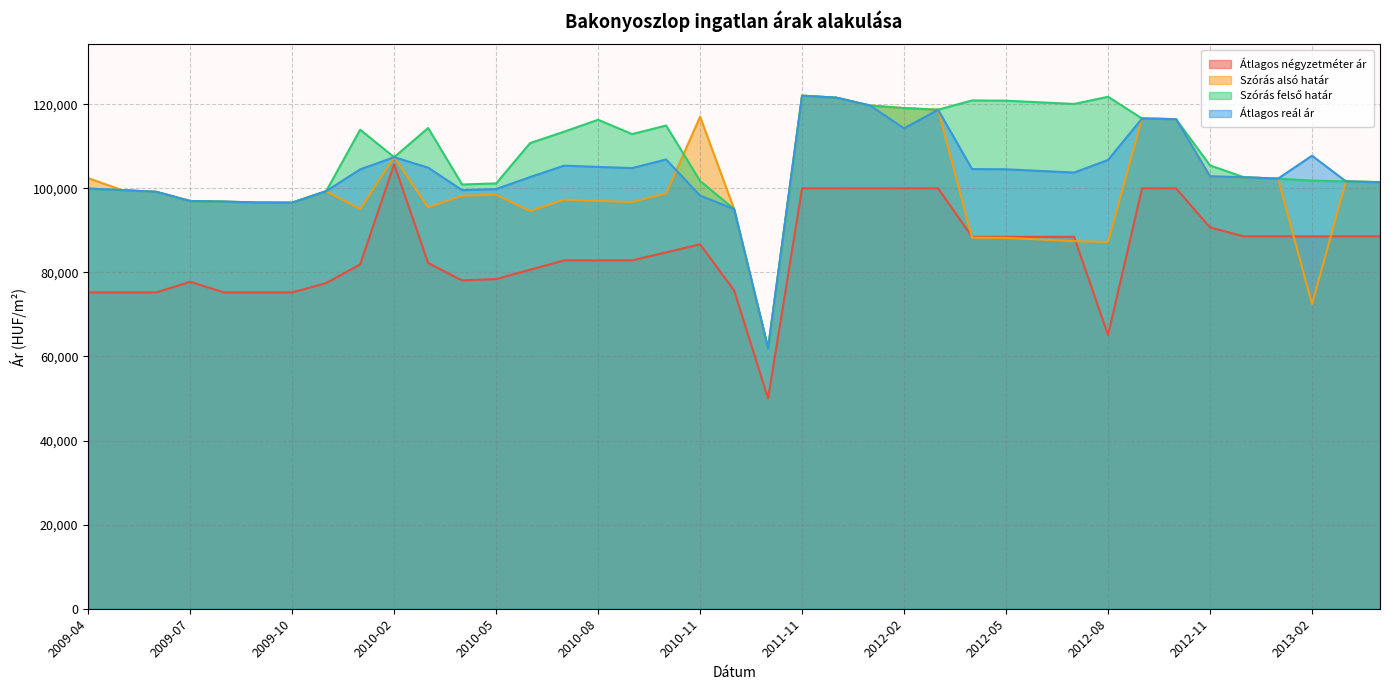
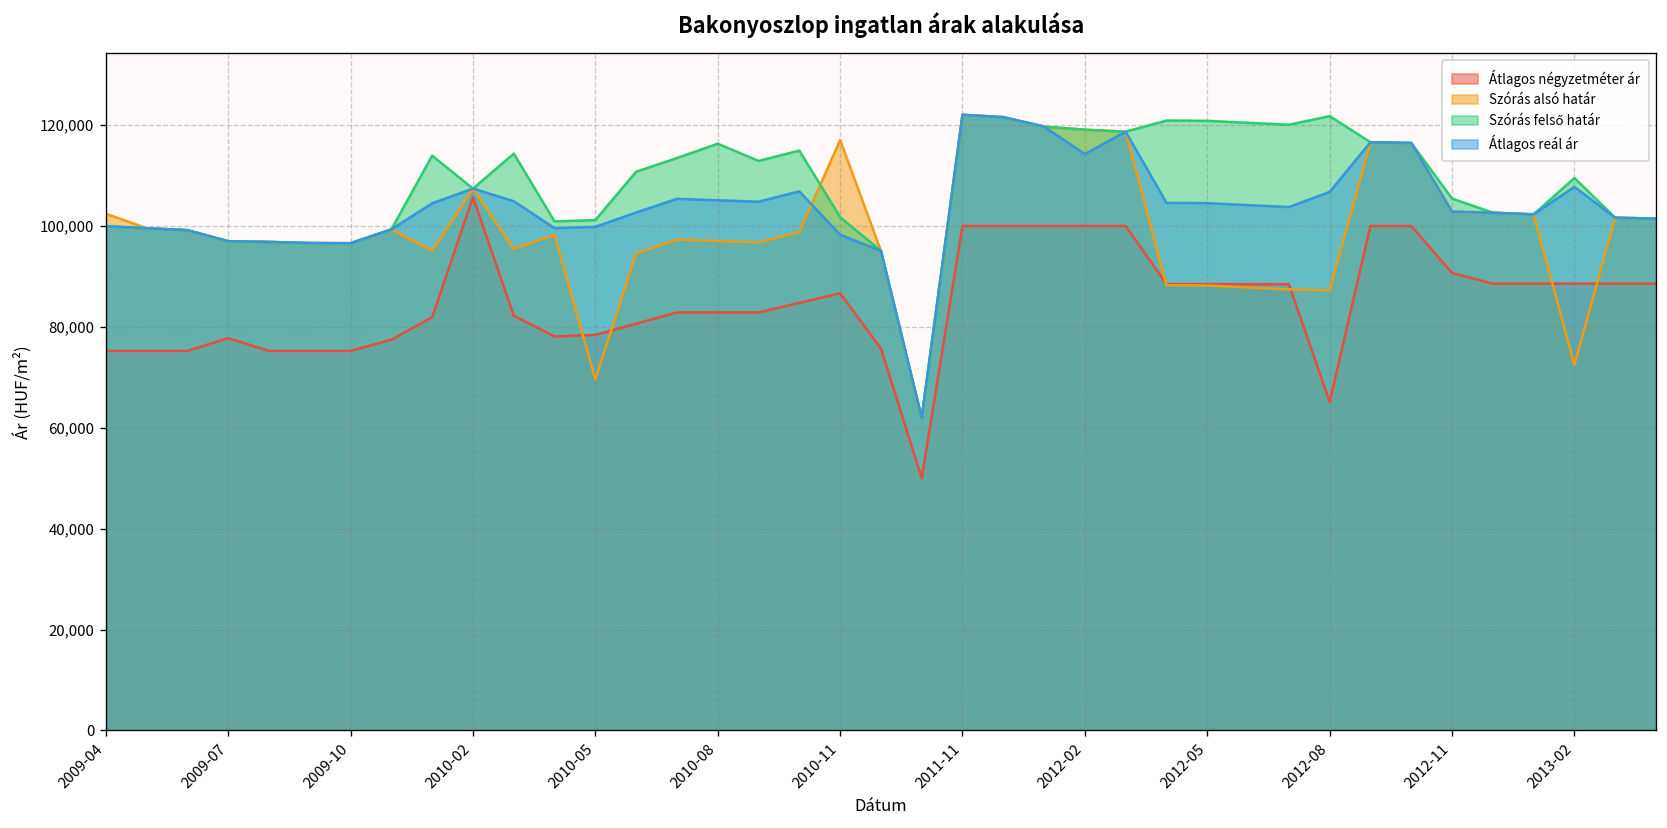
Szórás alsó határ, 2010-05: 98,000 -> 70,000
Szórás felső határ, 2013-02: 102,000 -> 109,000
